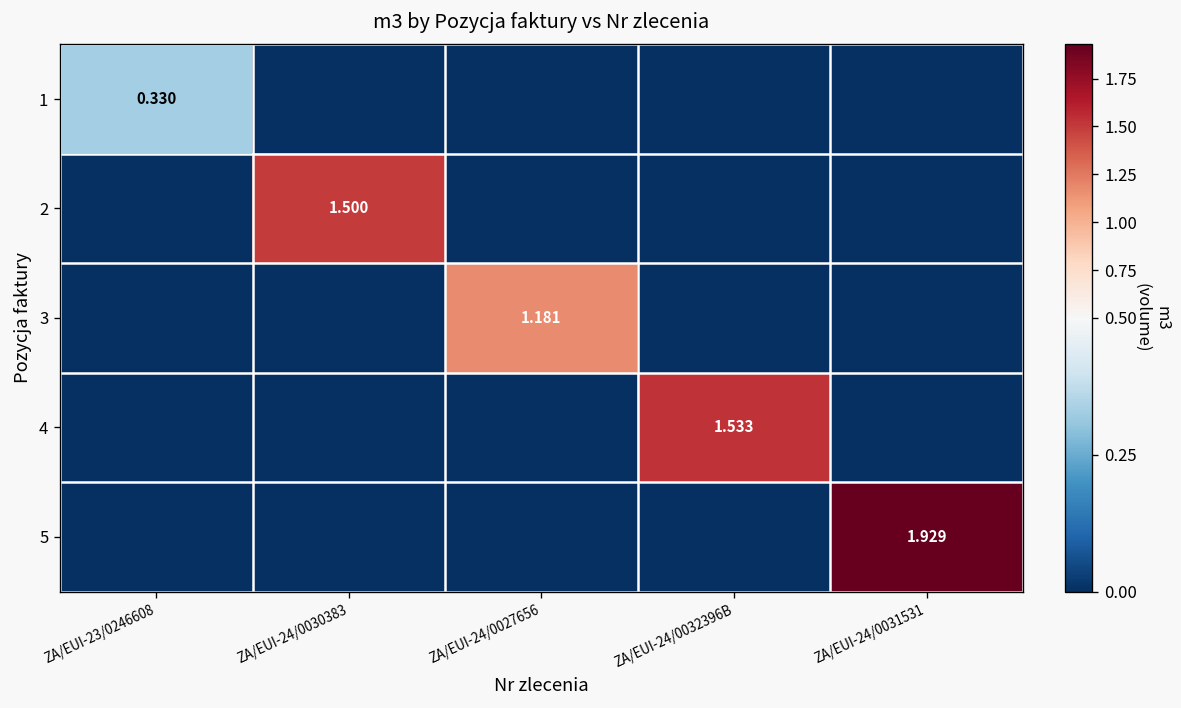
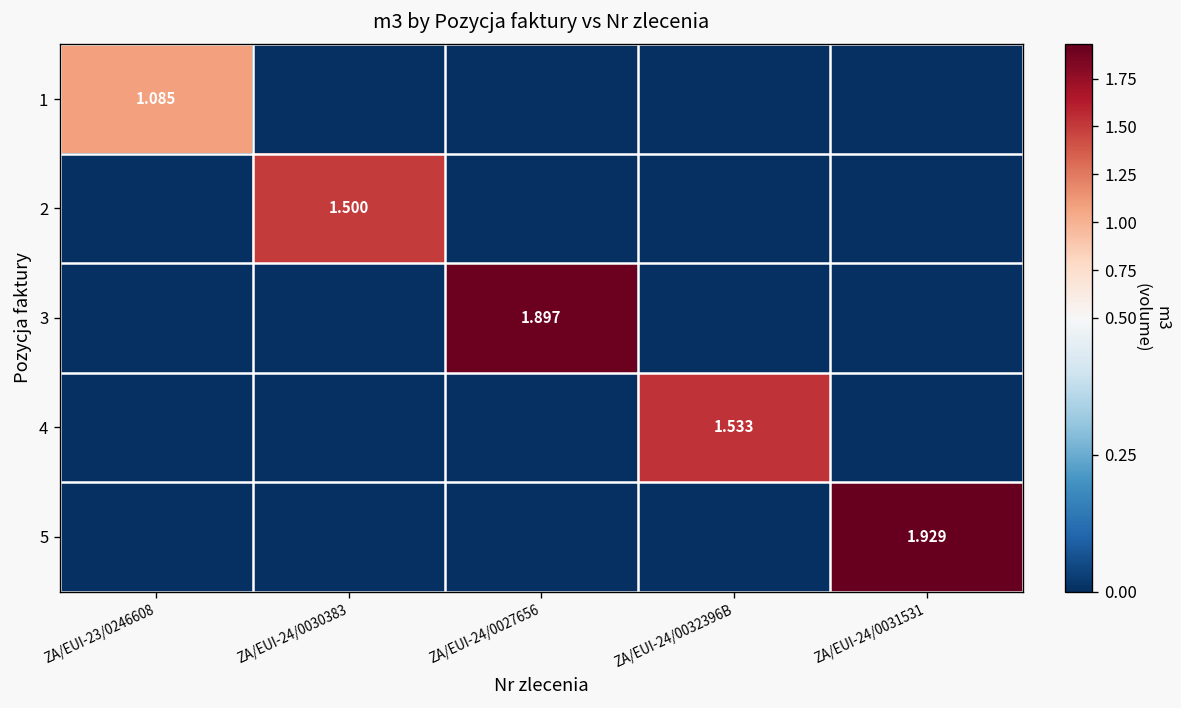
1, ZA/EUI-23/0246608: 0.330 -> 1.085
3, ZA/EUI-24/0027656: 1.181 -> 1.897
